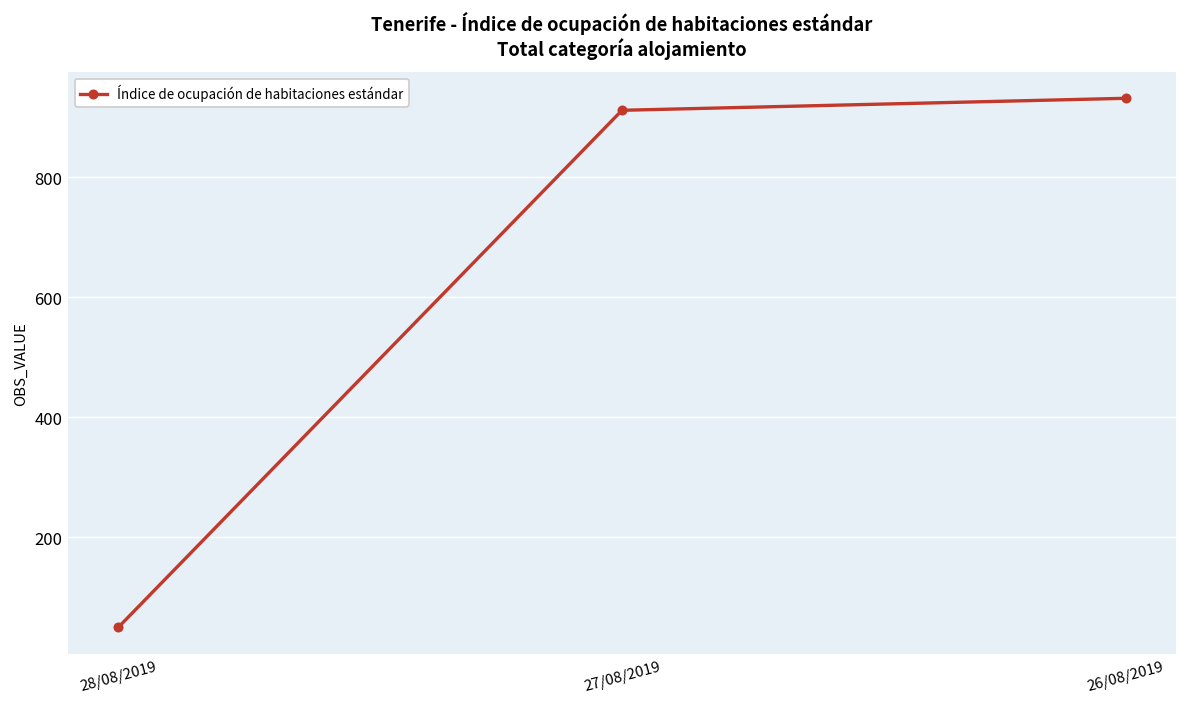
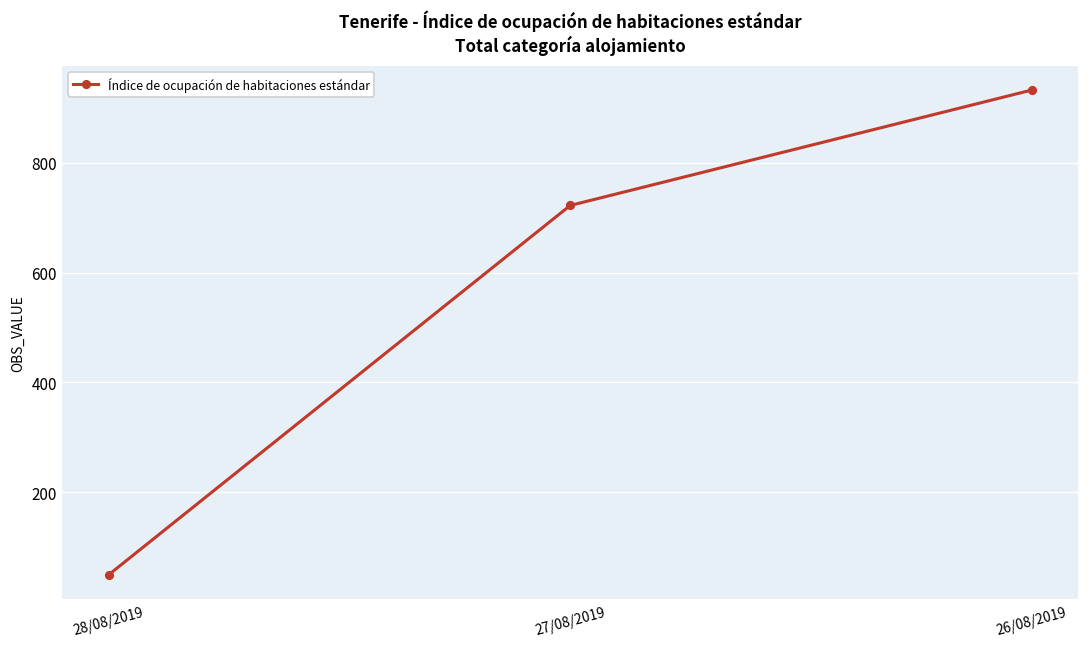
27/08/2019: 910 -> 720
